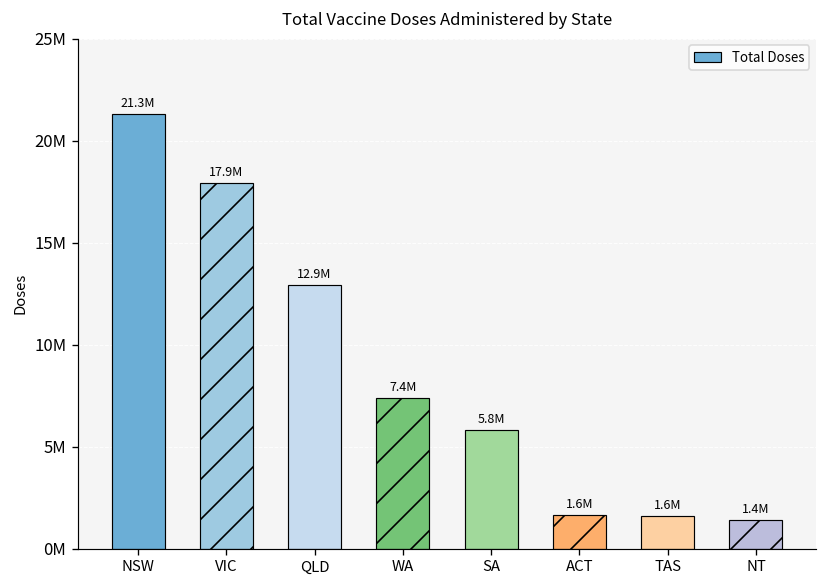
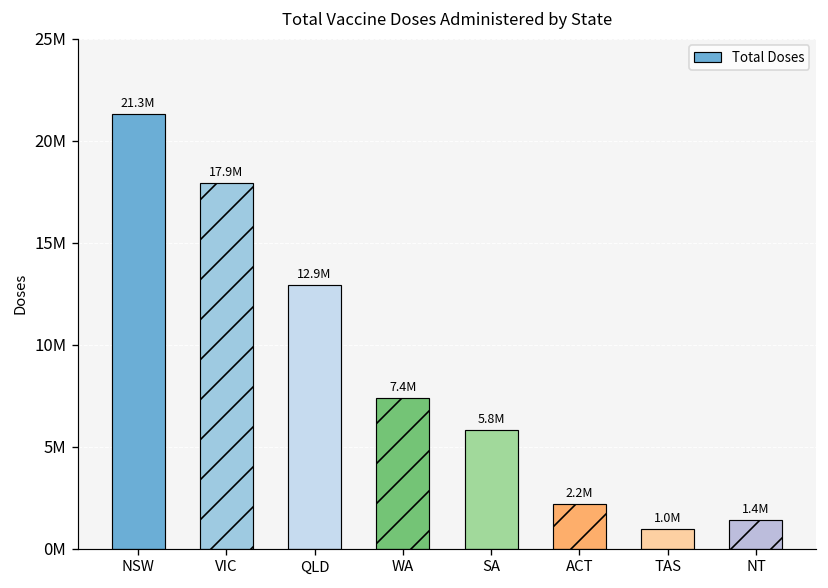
ACT: 1.6M -> 2.2M
TAS: 1.6M -> 1.0M
